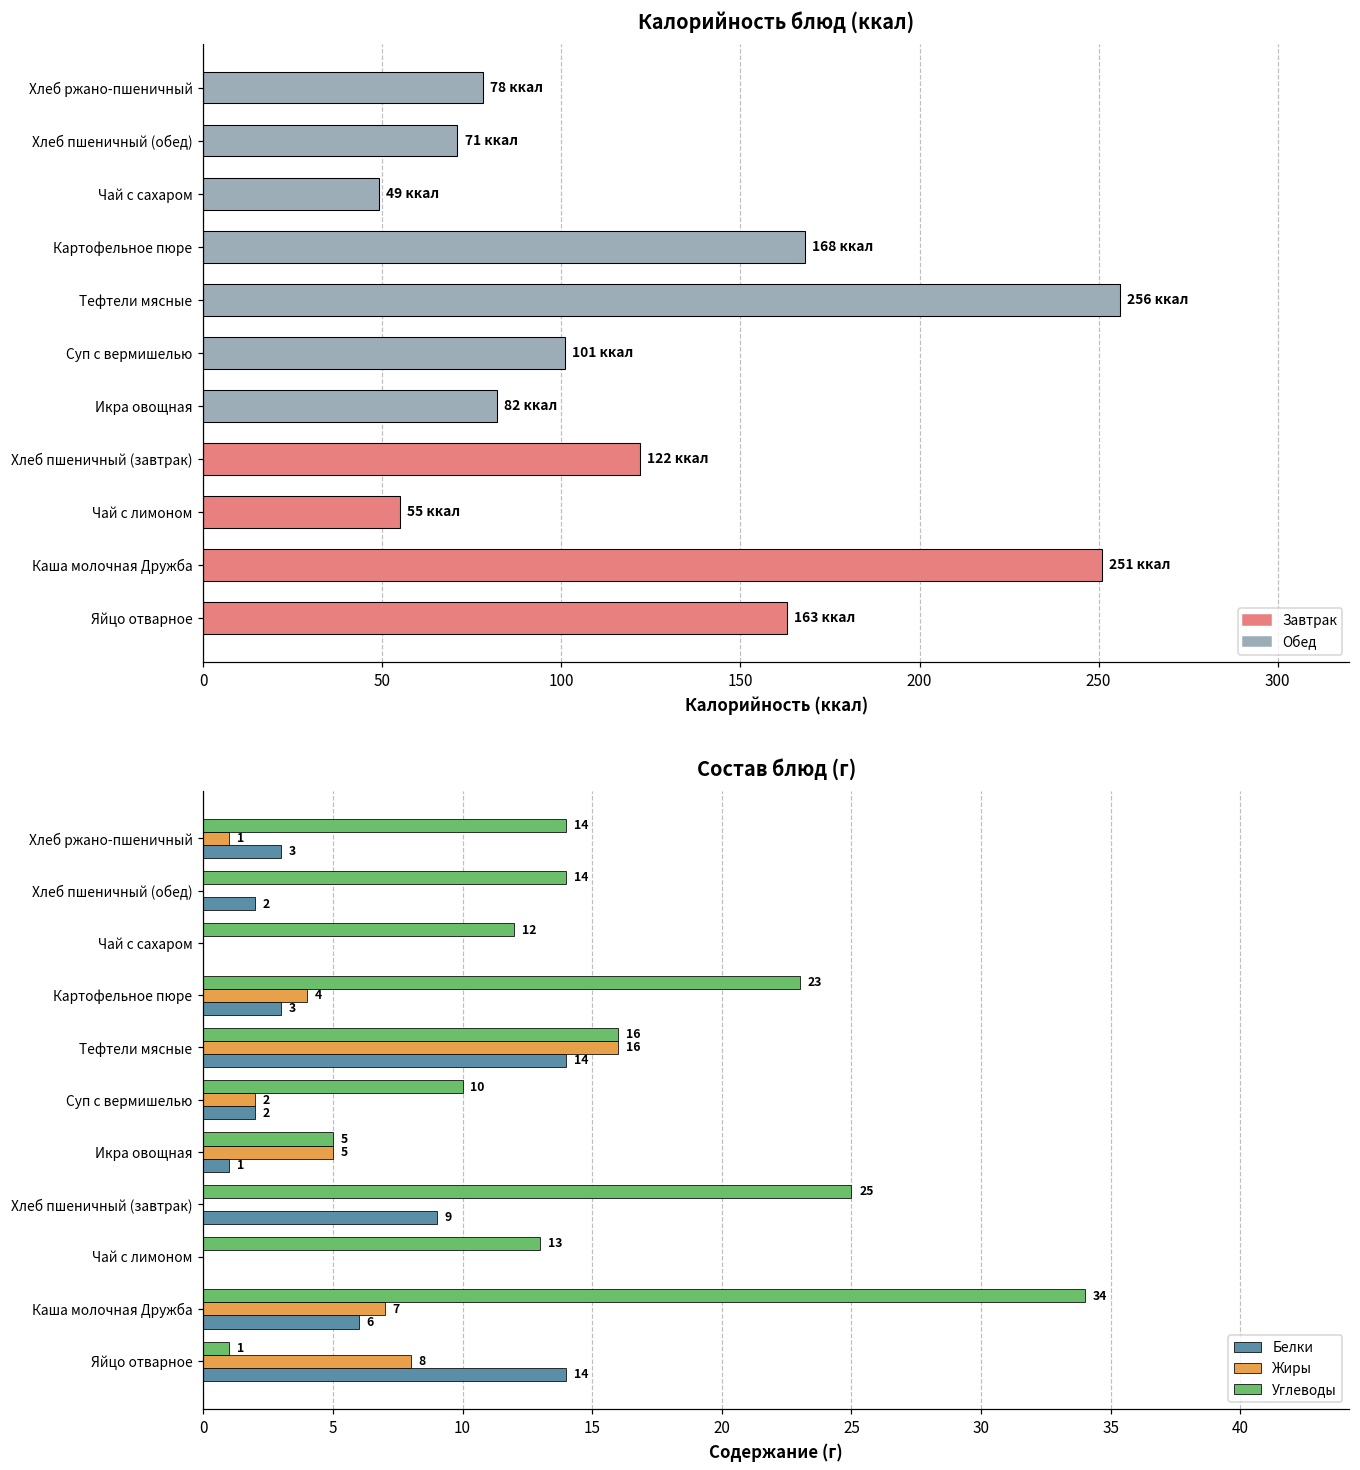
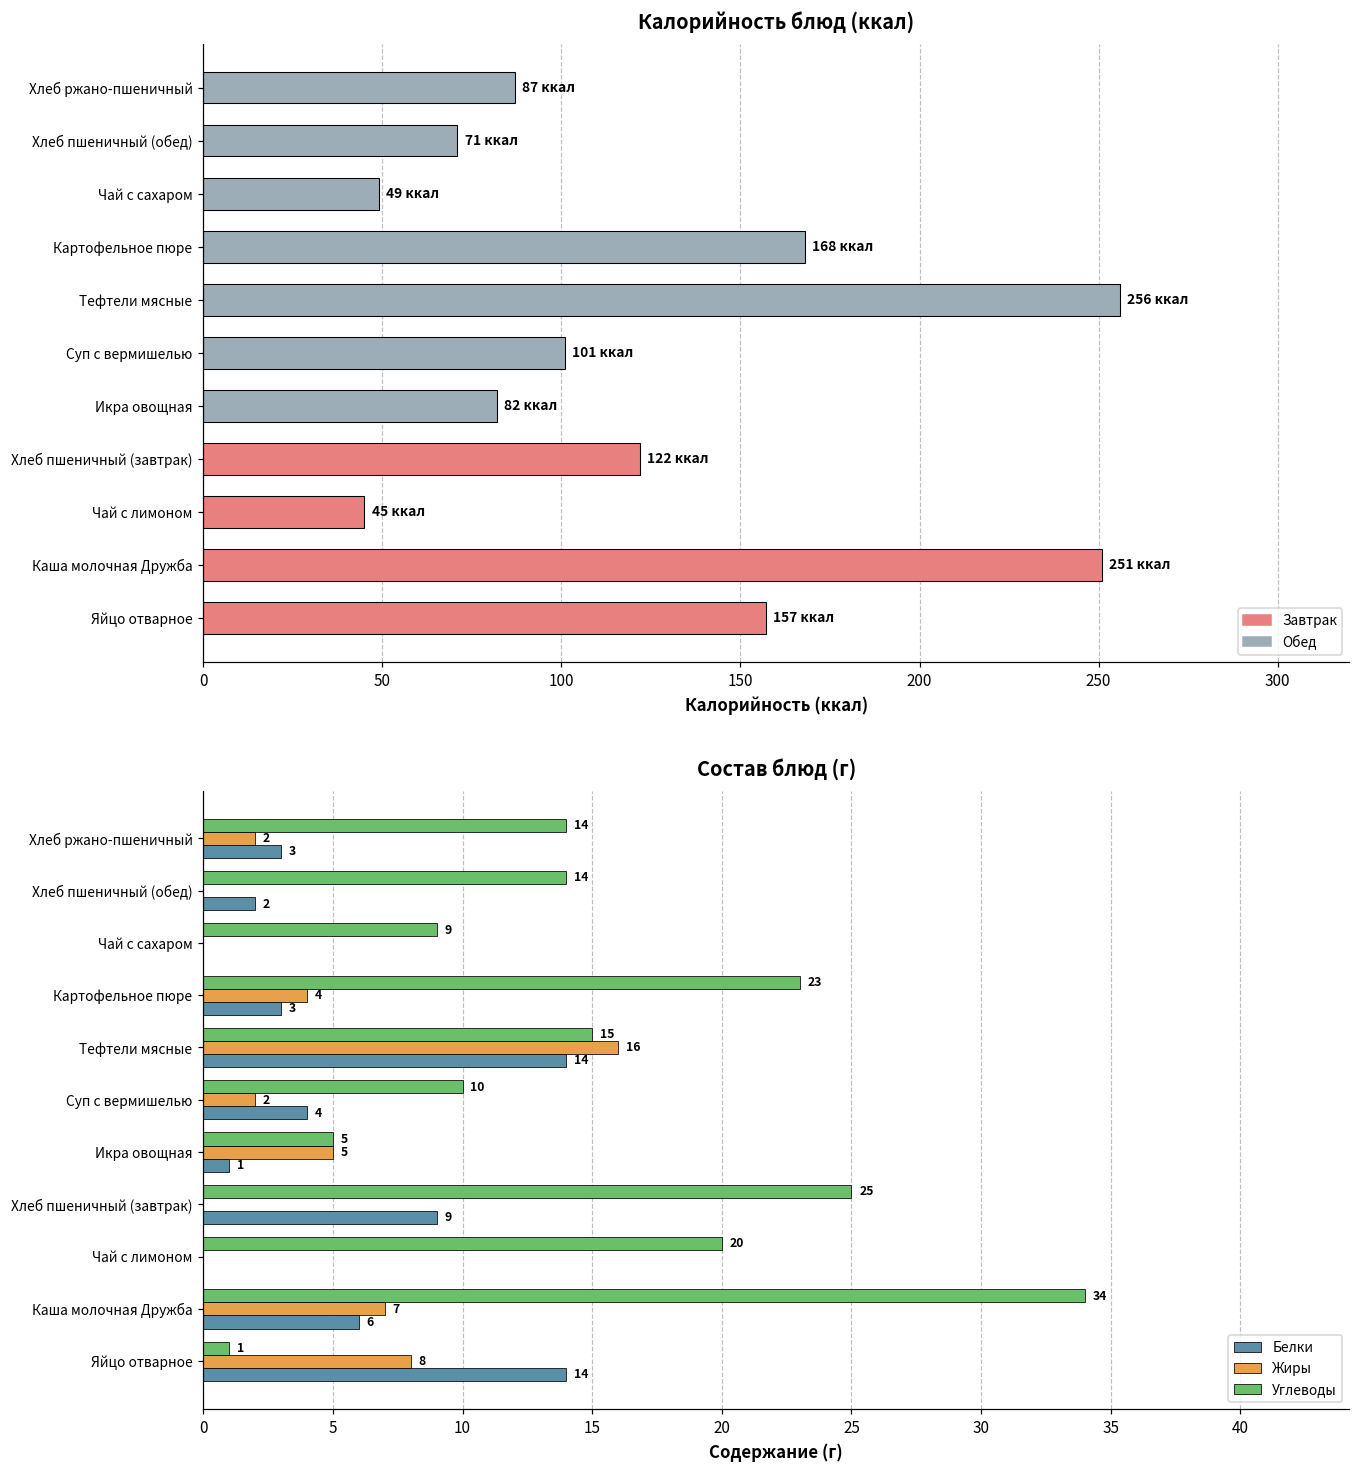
Калорийность блюд (ккал), Хлеб ржано-пшеничный: 78 -> 87
Калорийность блюд (ккал), Чай с лимоном: 55 -> 45
Калорийность блюд (ккал), Яйцо отварное: 163 -> 157
Состав блюд (г), Жиры, Хлеб ржано-пшеничный: 1 -> 2
Состав блюд (г), Углеводы, Чай с сахаром: 12 -> 9
Состав блюд (г), Углеводы, Тефтели мясные: 16 -> 15
Состав блюд (г), Белки, Суп с вермишелью: 2 -> 4
Состав блюд (г), Углеводы, Чай с лимоном: 13 -> 20
